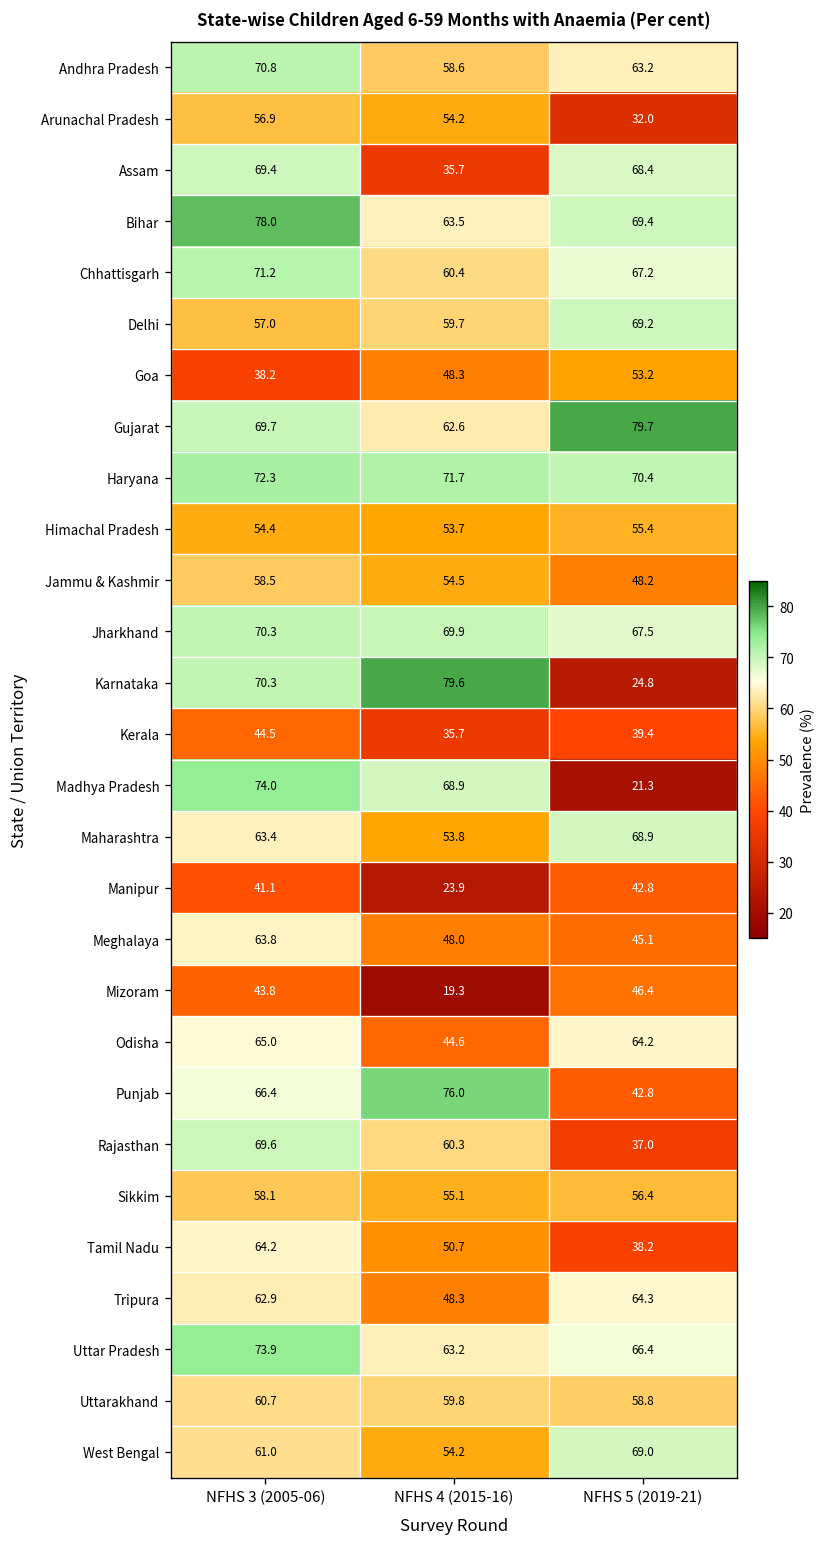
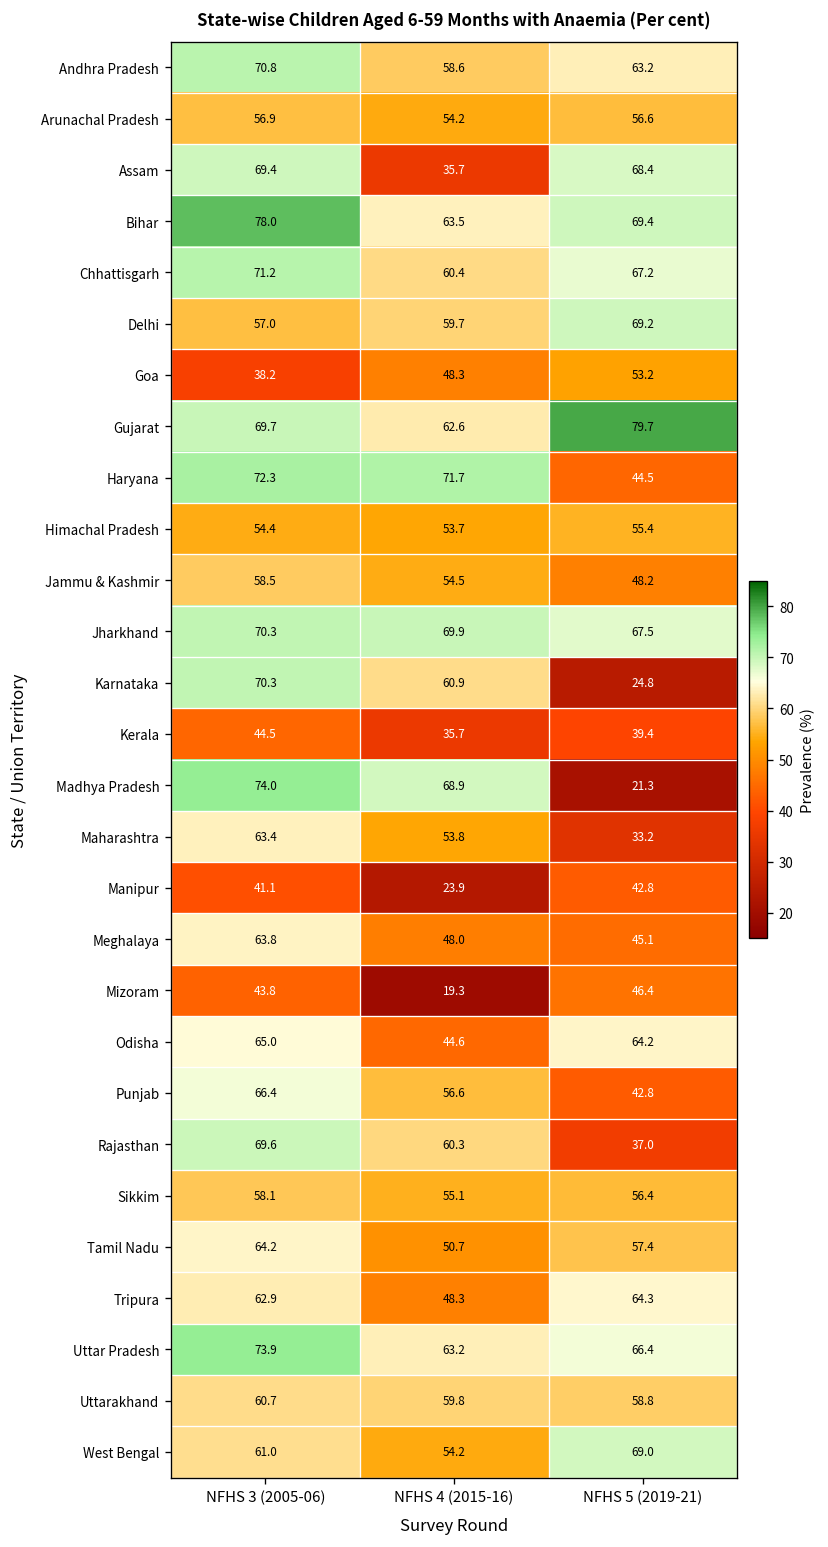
Arunachal Pradesh, NFHS 5 (2019-21): 32.0 -> 56.6
Haryana, NFHS 5 (2019-21): 70.4 -> 44.5
Karnataka, NFHS 4 (2015-16): 79.6 -> 60.9
Maharashtra, NFHS 5 (2019-21): 68.9 -> 33.2
Punjab, NFHS 4 (2015-16): 76.0 -> 56.6
Tamil Nadu, NFHS 5 (2019-21): 38.2 -> 57.4
